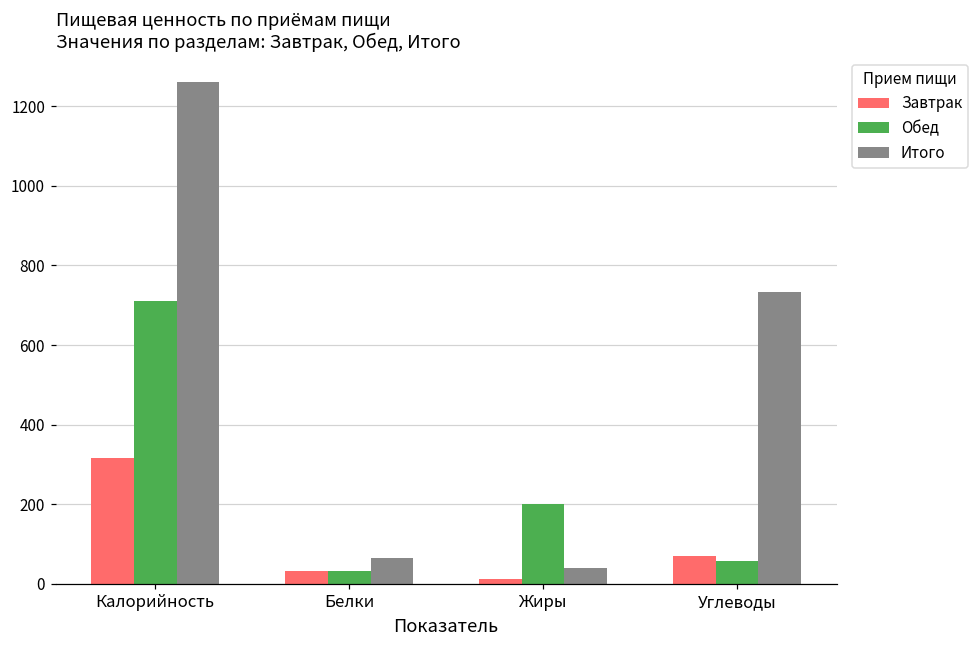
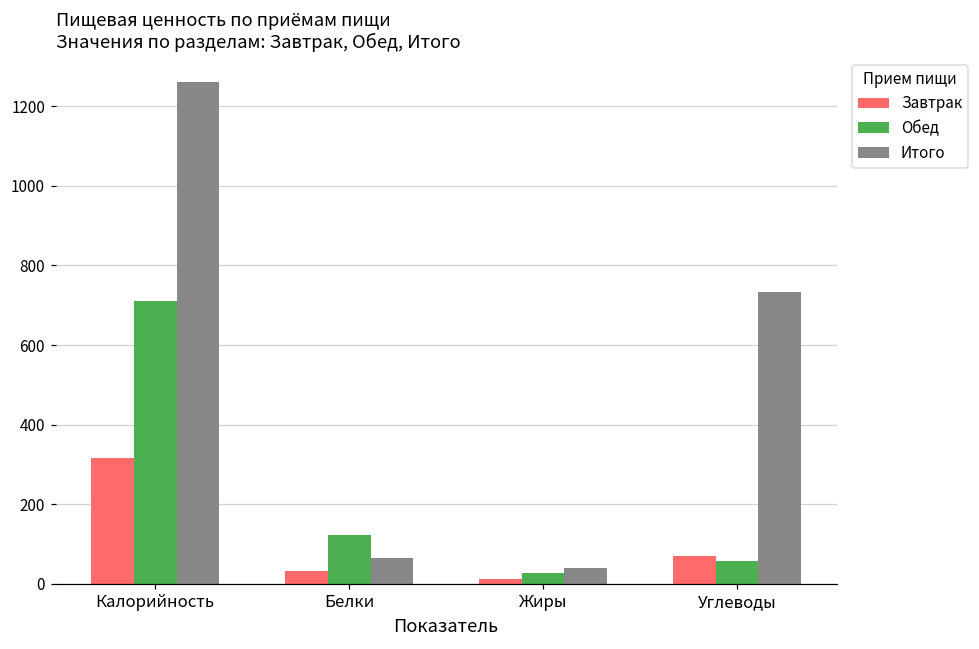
Обед, Белки: 30 -> 120
Обед, Жиры: 200 -> 30
